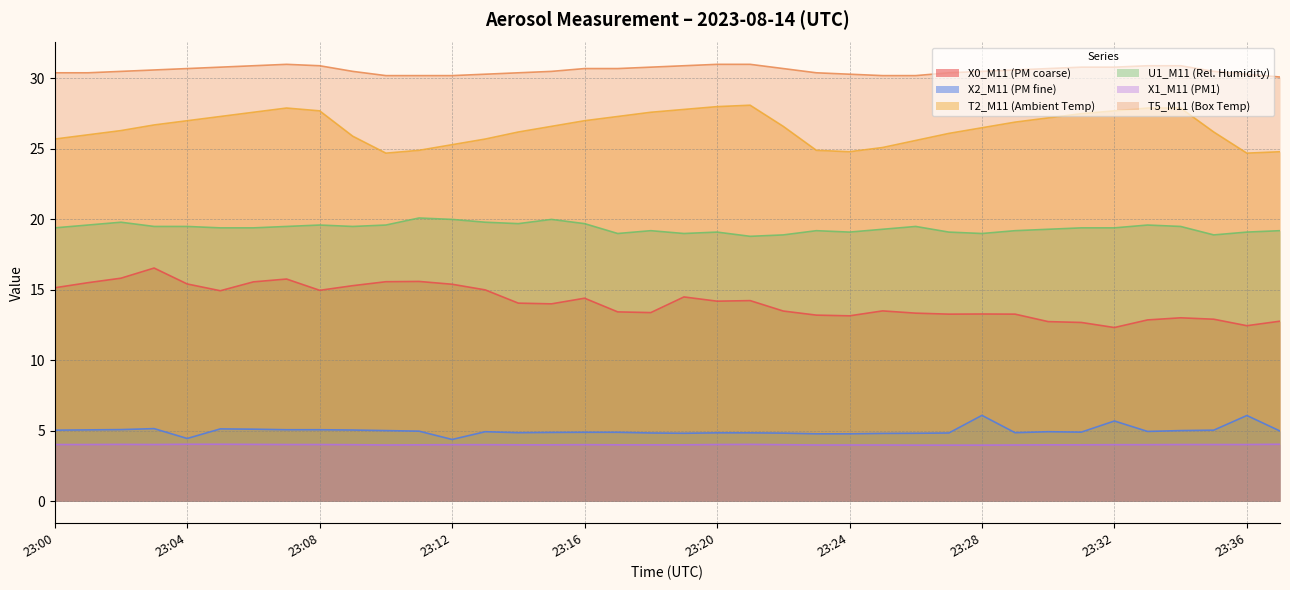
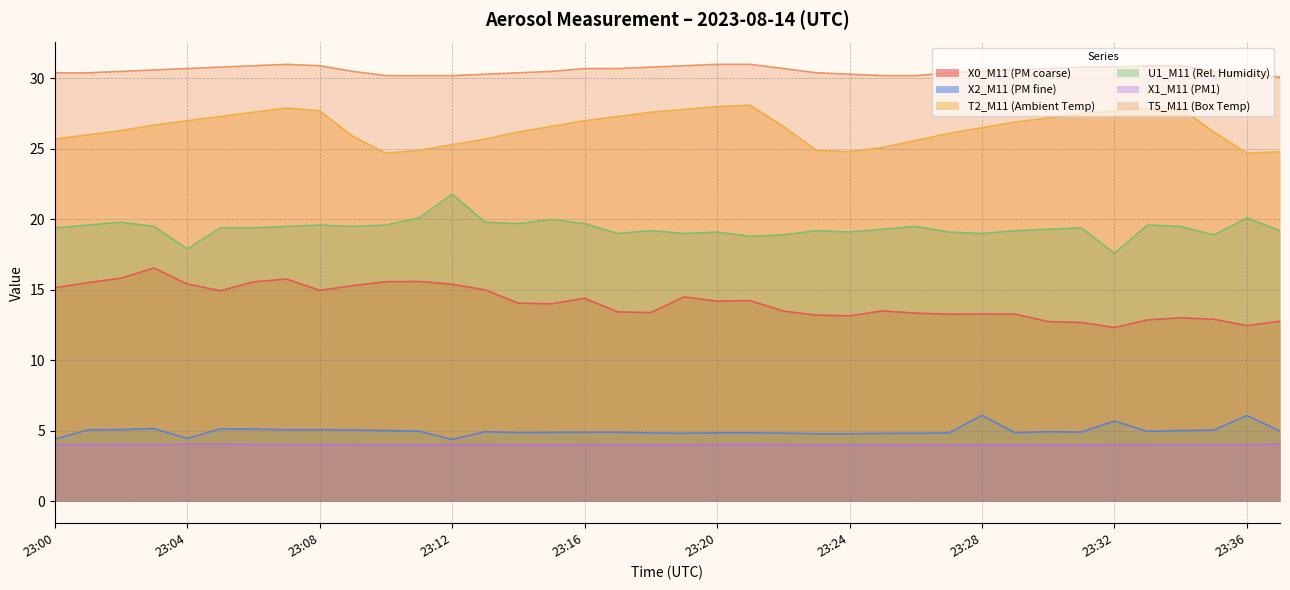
X2_M11 (PM fine), 23:00: 5.1 -> 4.4
U1_M11 (Rel. Humidity), 23:04: 19.5 -> 17.9
U1_M11 (Rel. Humidity), 23:12: 20.0 -> 21.8
U1_M11 (Rel. Humidity), 23:32: 19.4 -> 17.6
U1_M11 (Rel. Humidity), 23:36: 19.1 -> 20.1
